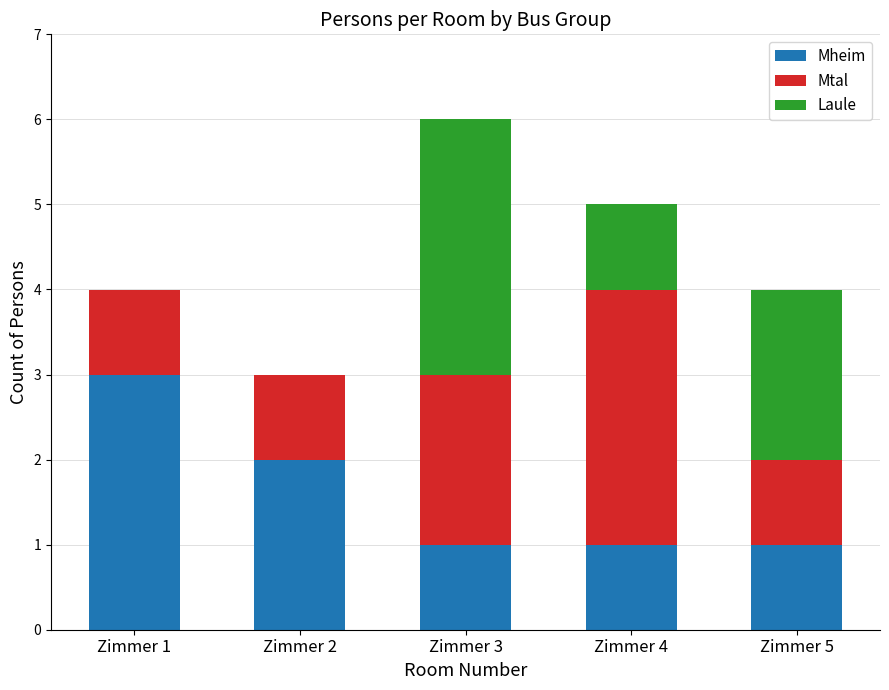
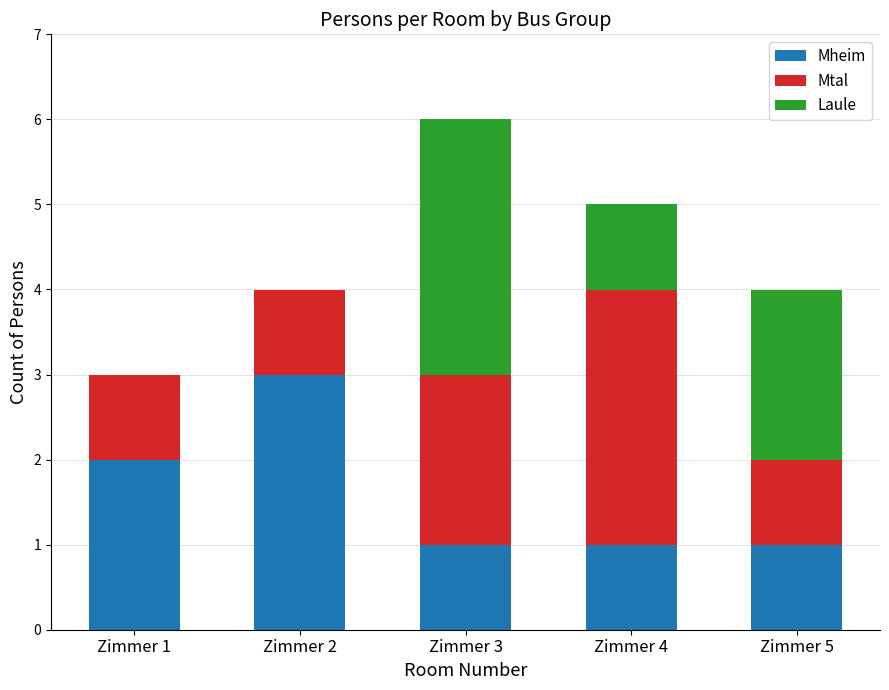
Mheim, Zimmer 1: 3 -> 2
Mheim, Zimmer 2: 2 -> 3
